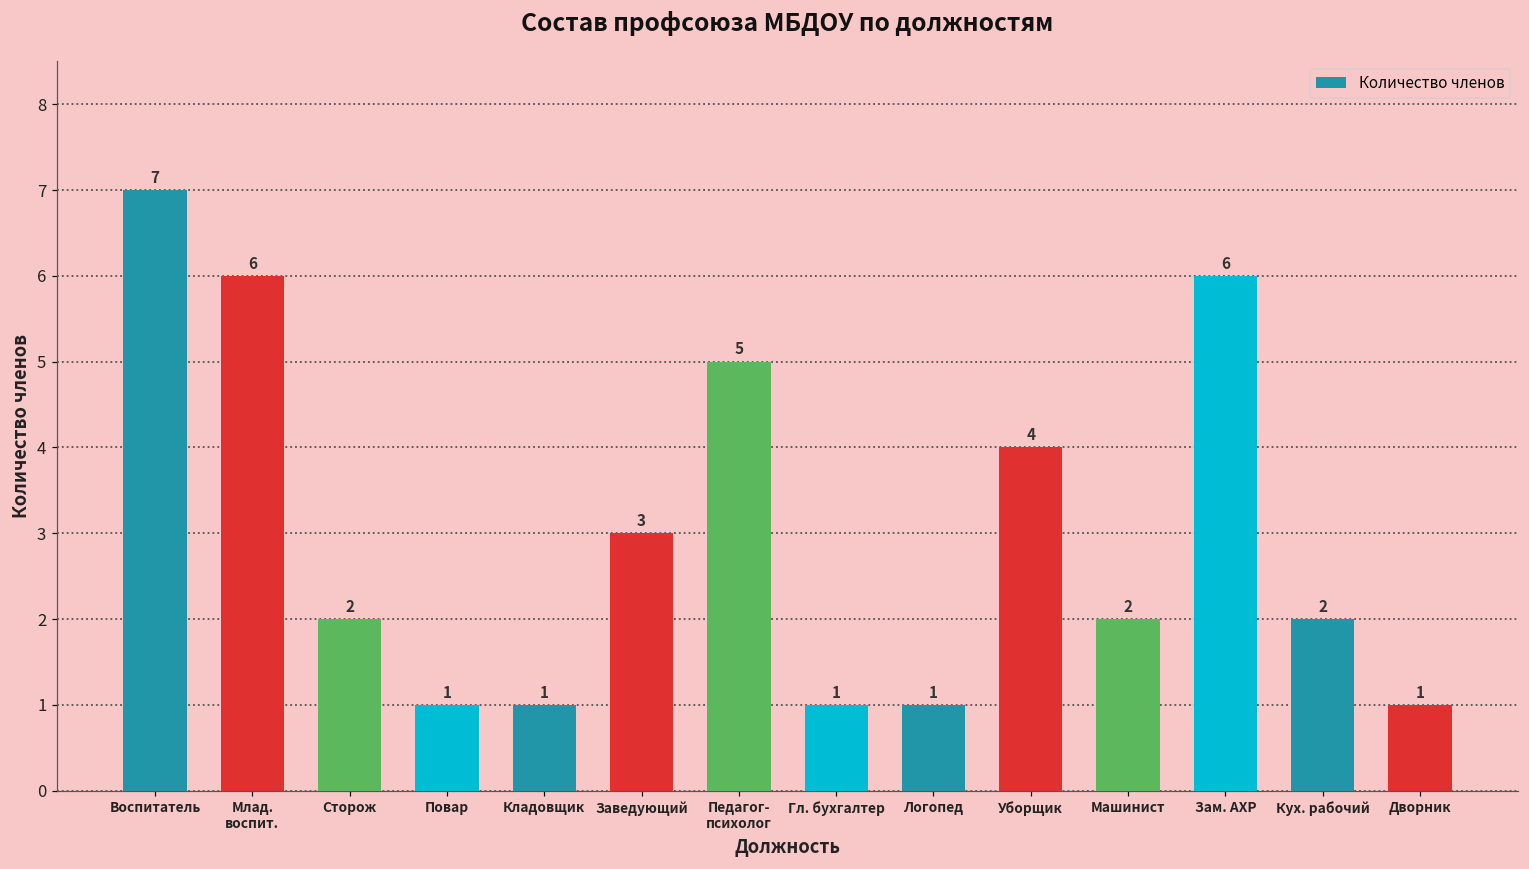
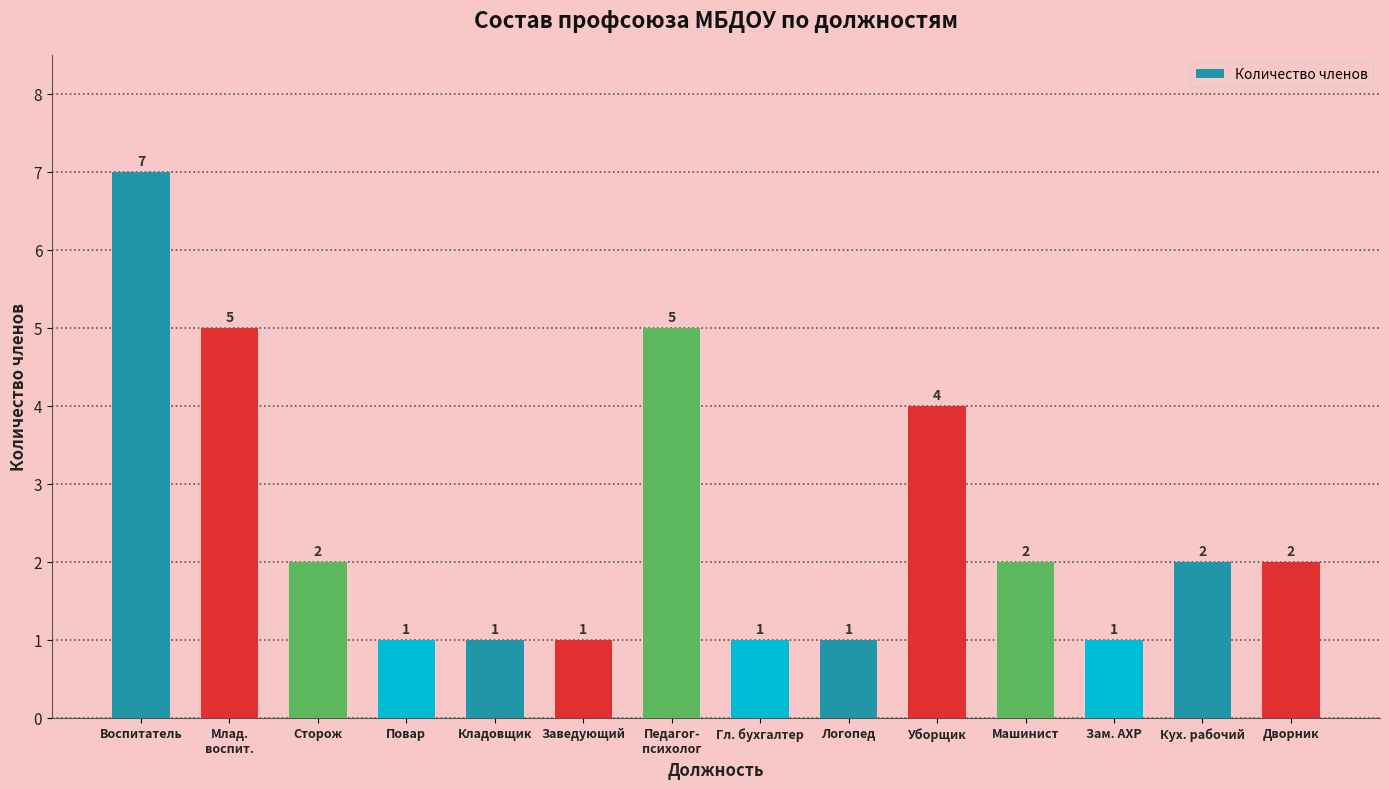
Млад. воспит.: 6 -> 5
Заведующий: 3 -> 1
Зам. АХР: 6 -> 1
Дворник: 1 -> 2
